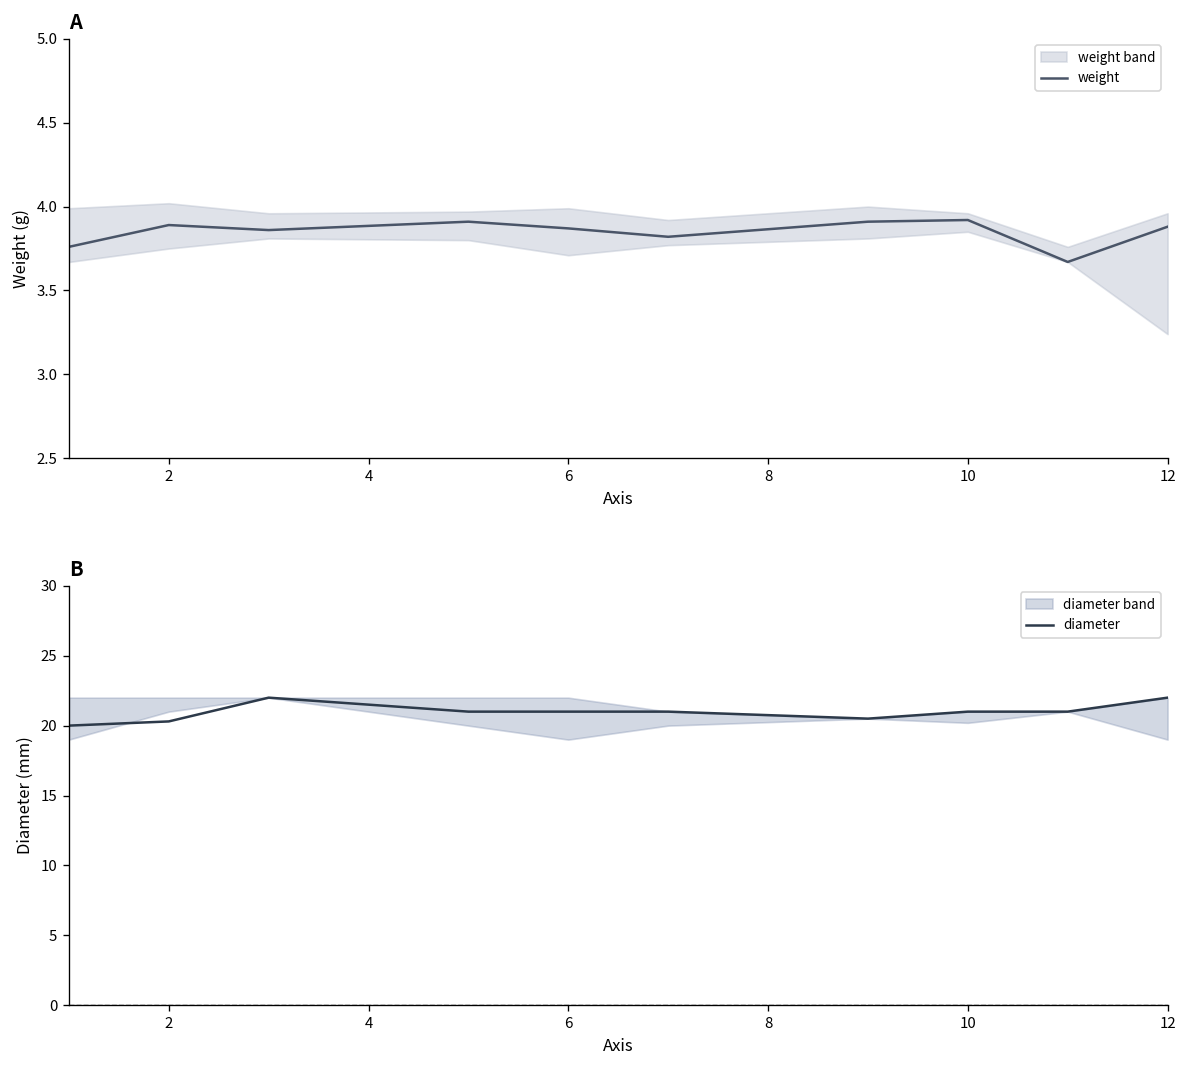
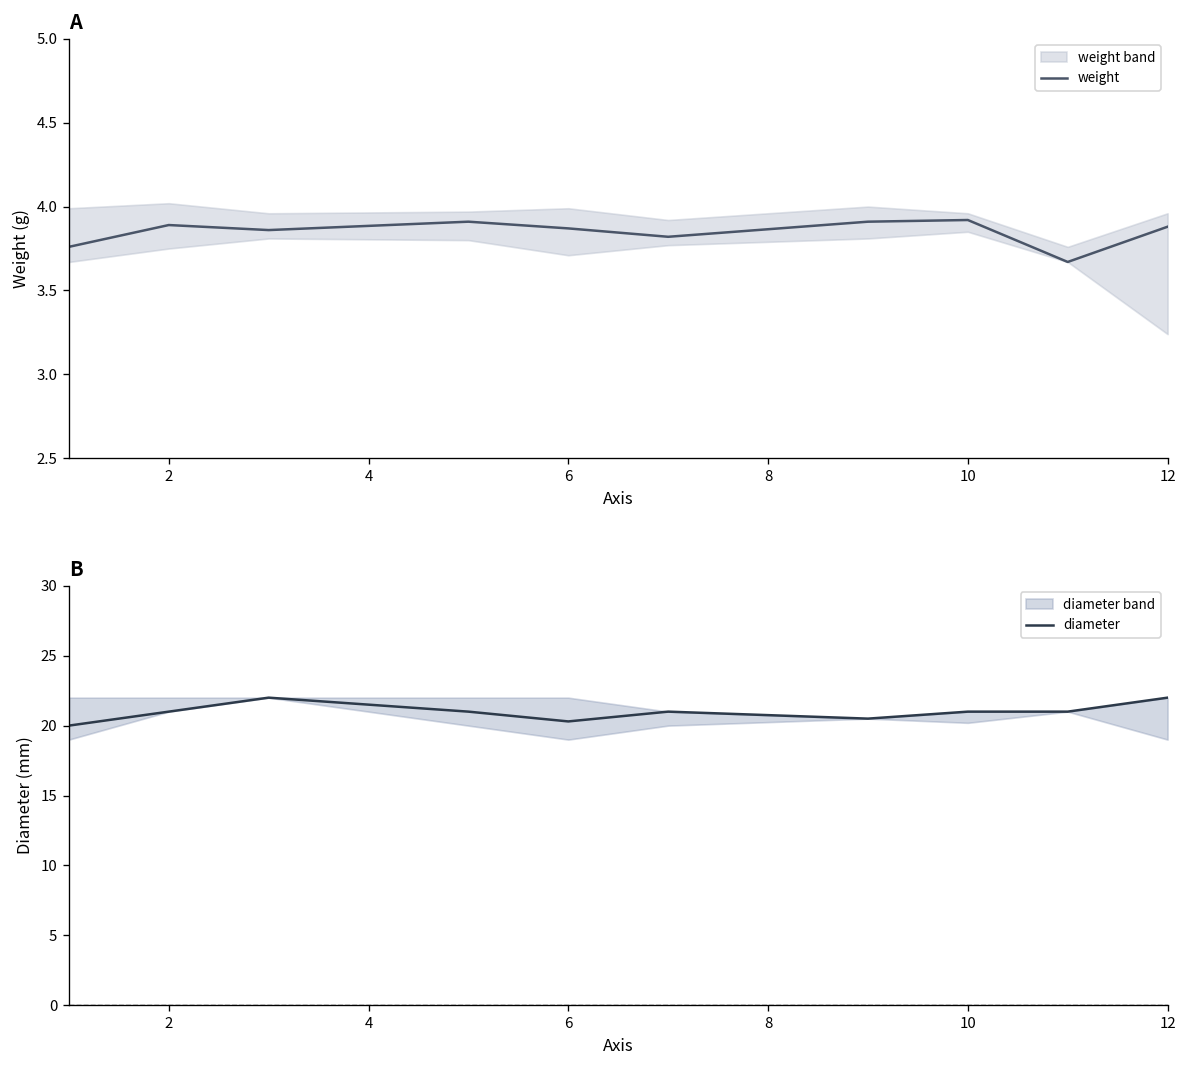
B, diameter, 2: 20.3 -> 21.0
B, diameter, 6: 21.0 -> 20.3
